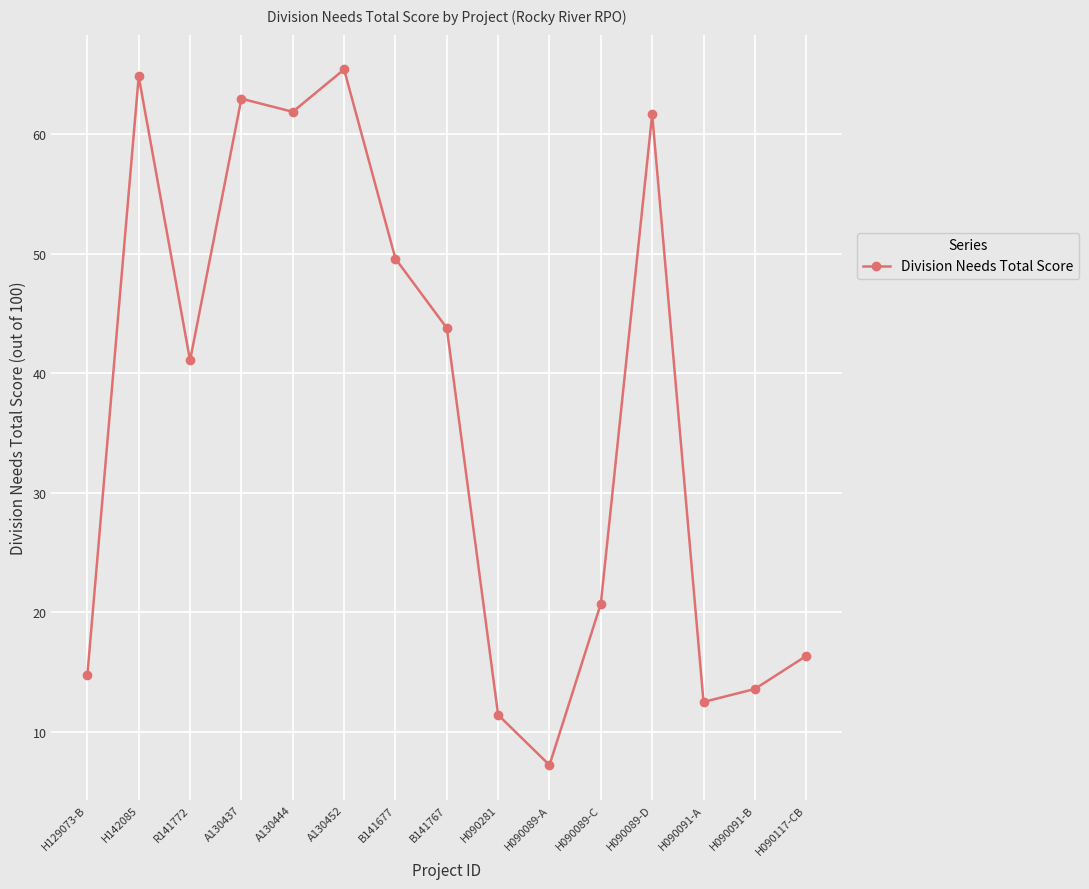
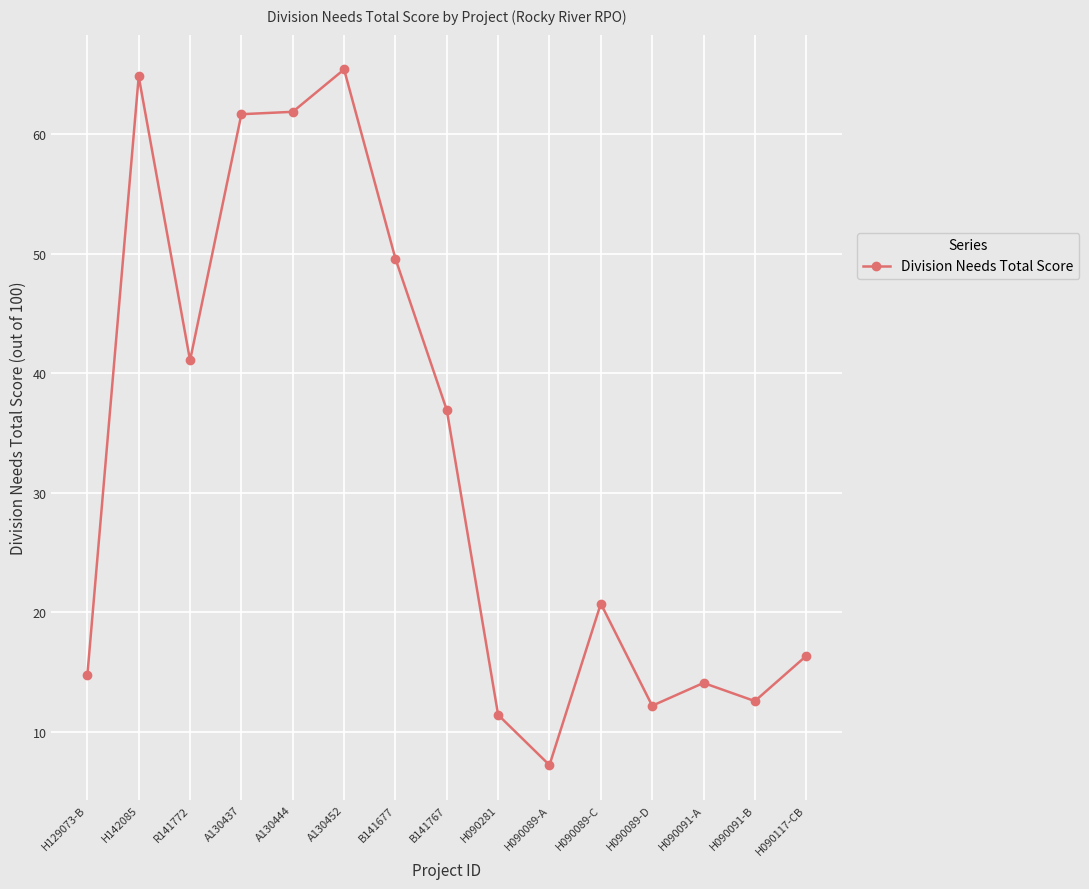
A130437: 63.0 -> 61.7
B141767: 43.8 -> 36.9
H090089-D: 61.7 -> 12.2
H090091-A: 12.5 -> 14.1
H090091-B: 13.6 -> 12.5
